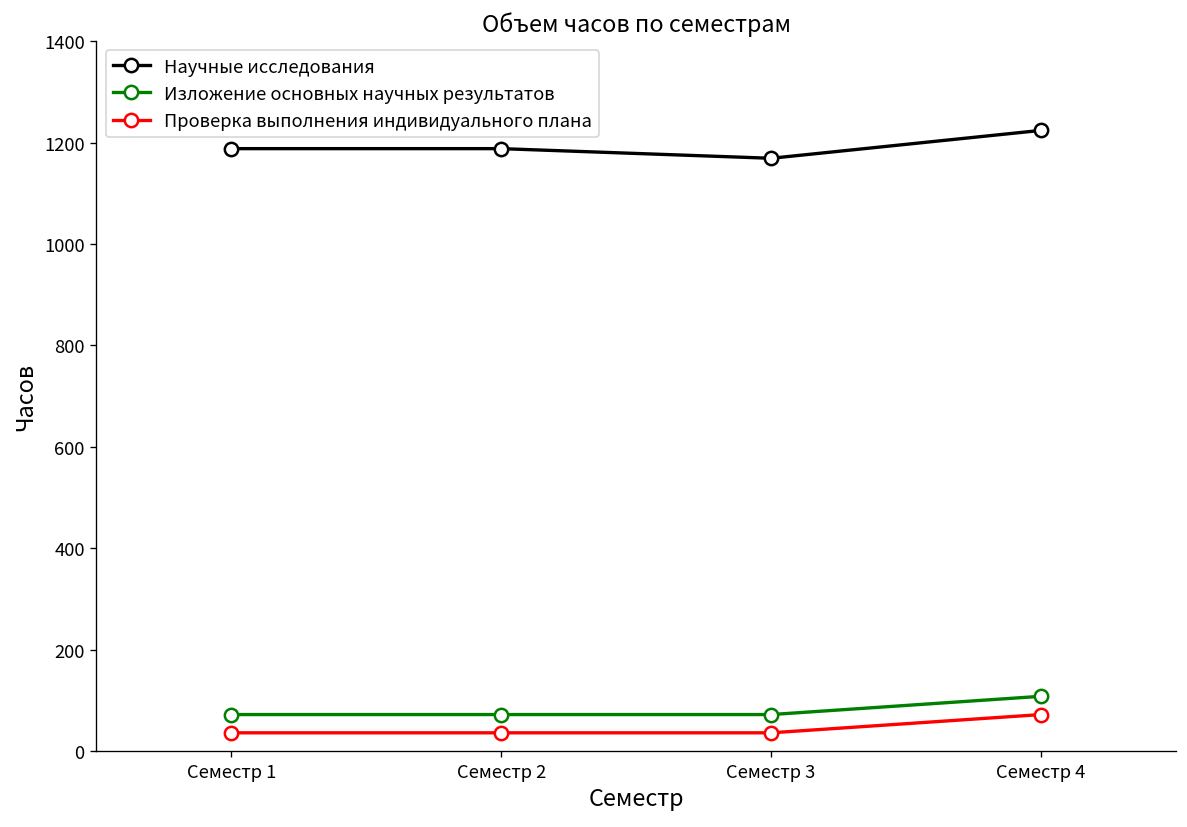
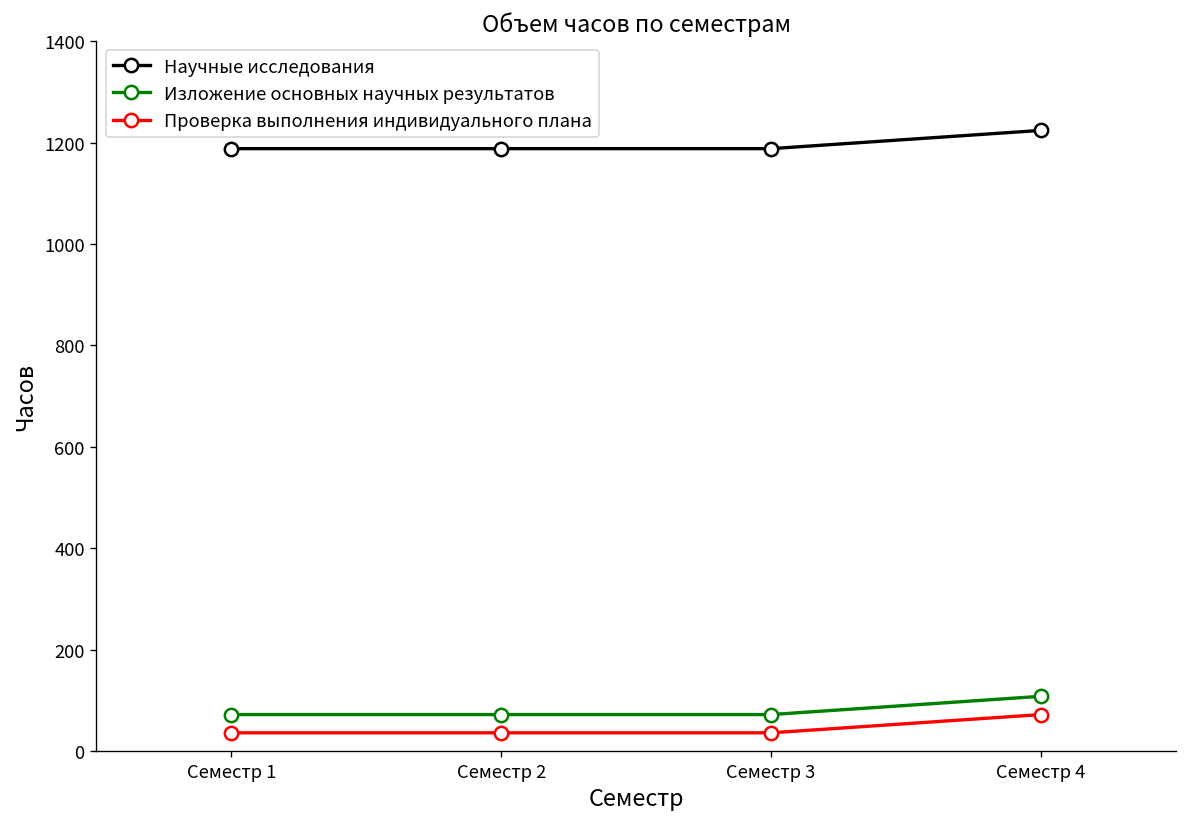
Научные исследования, Семестр 3: 1170 -> 1190
